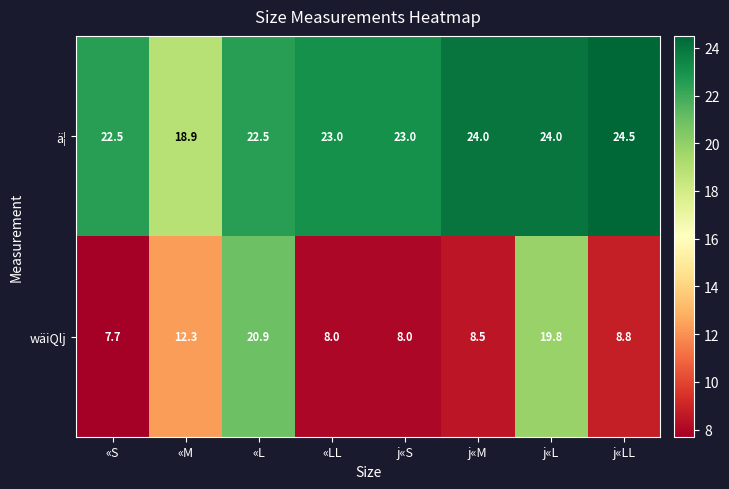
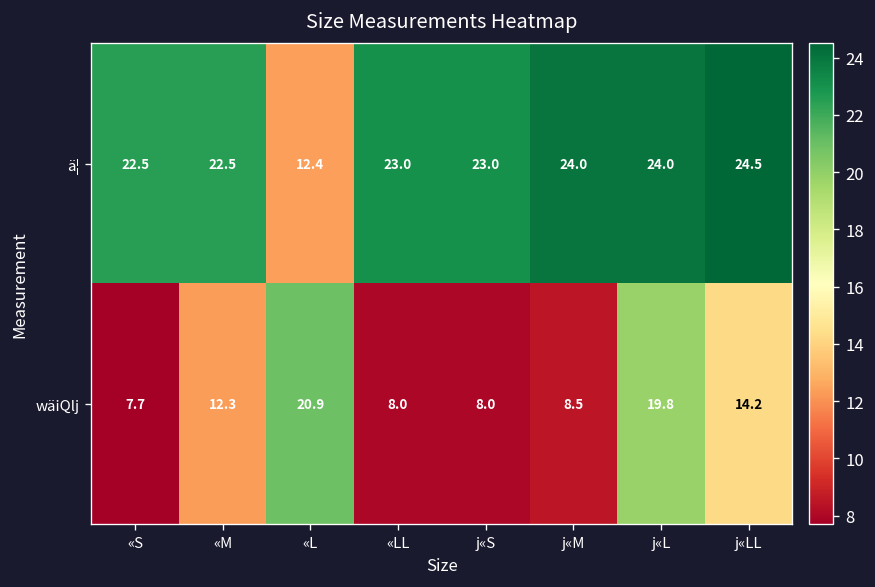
ä¦, «M: 18.9 -> 22.5
ä¦, «L: 22.5 -> 12.4
wäiQlj, j«LL: 8.8 -> 14.2
